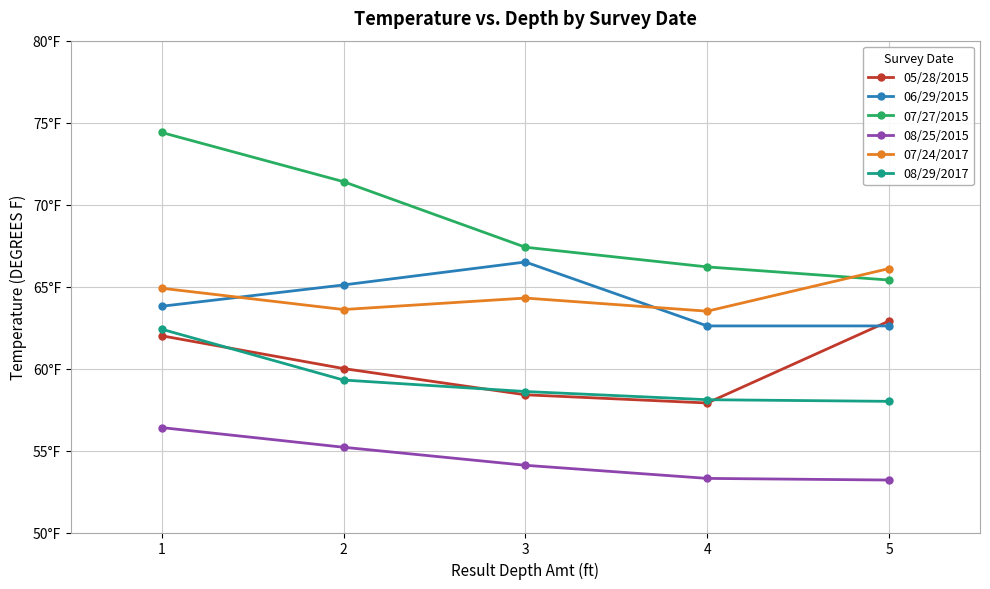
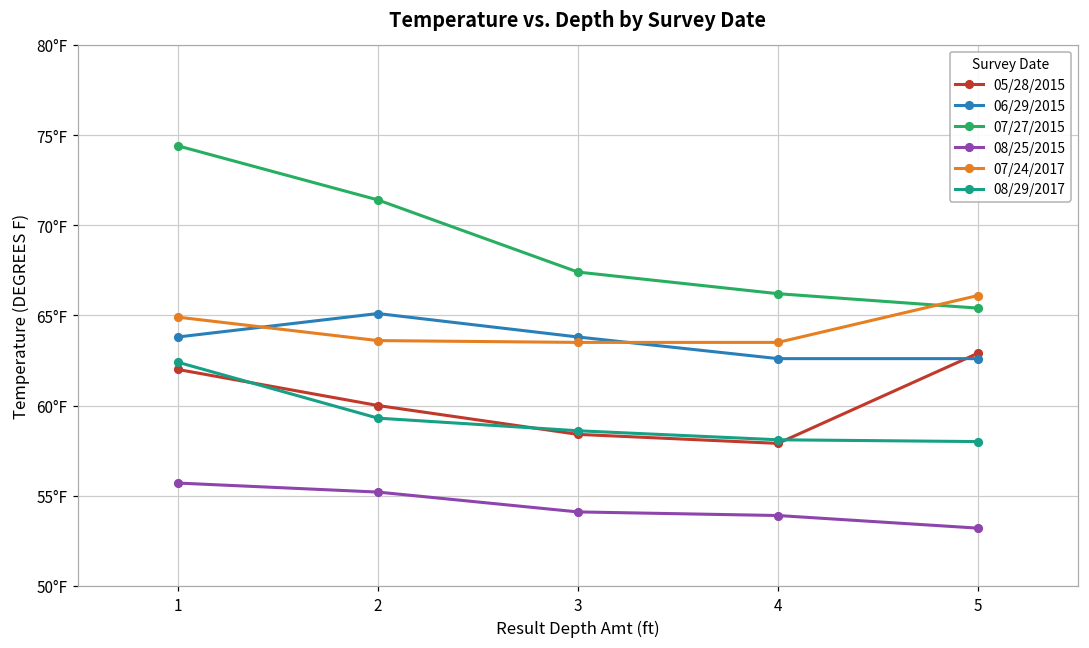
08/25/2015, 1: 56.4°F -> 55.7°F
06/29/2015, 3: 66.5°F -> 63.8°F
07/24/2017, 3: 64.3°F -> 63.5°F
08/25/2015, 4: 53.3°F -> 53.9°F
